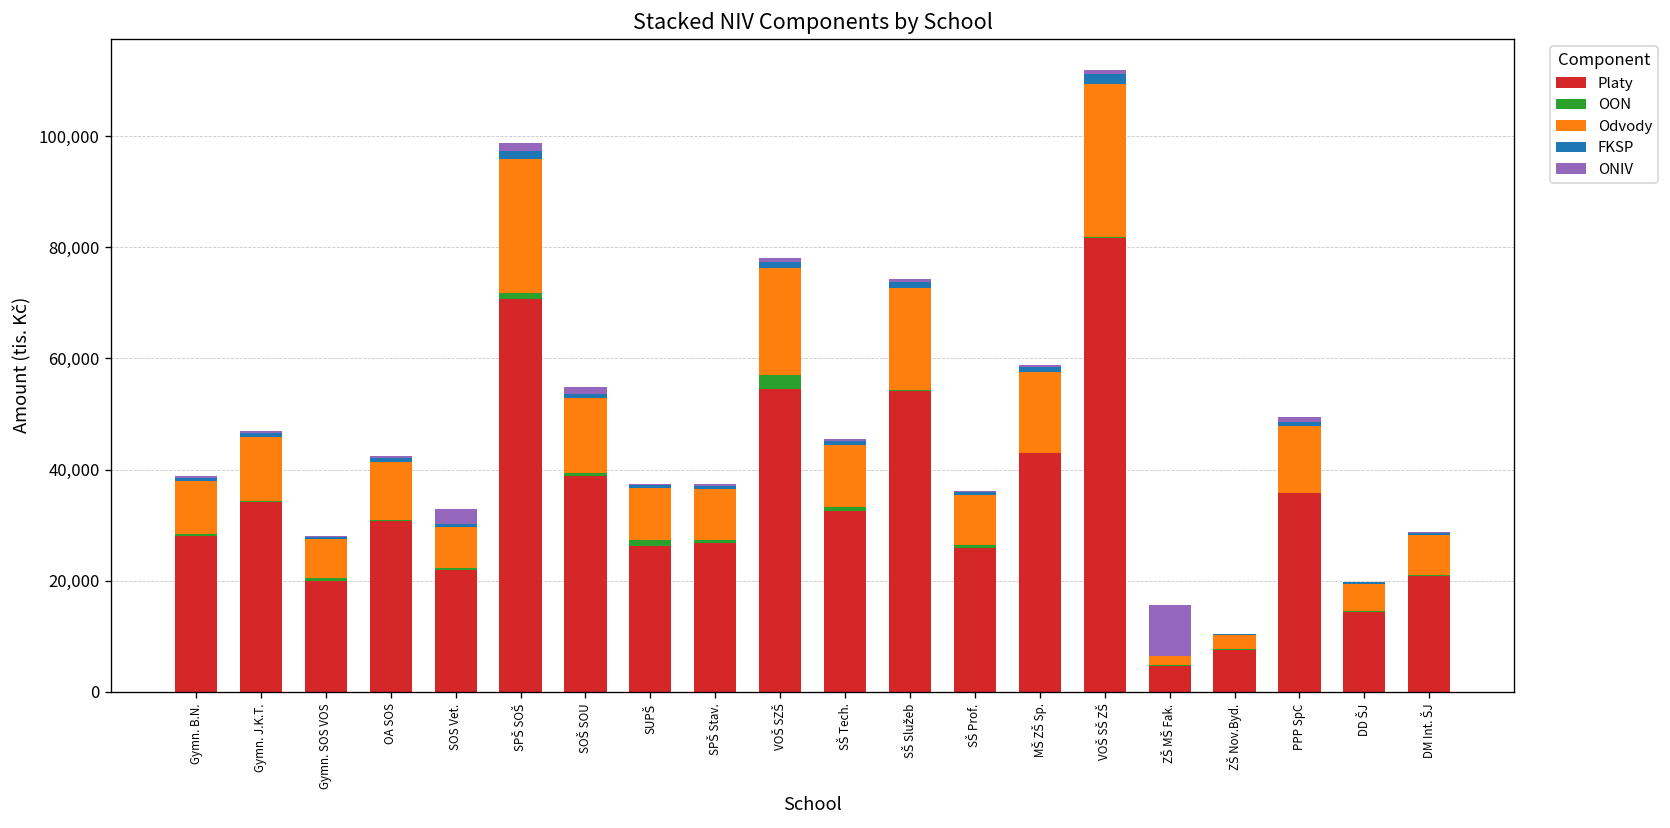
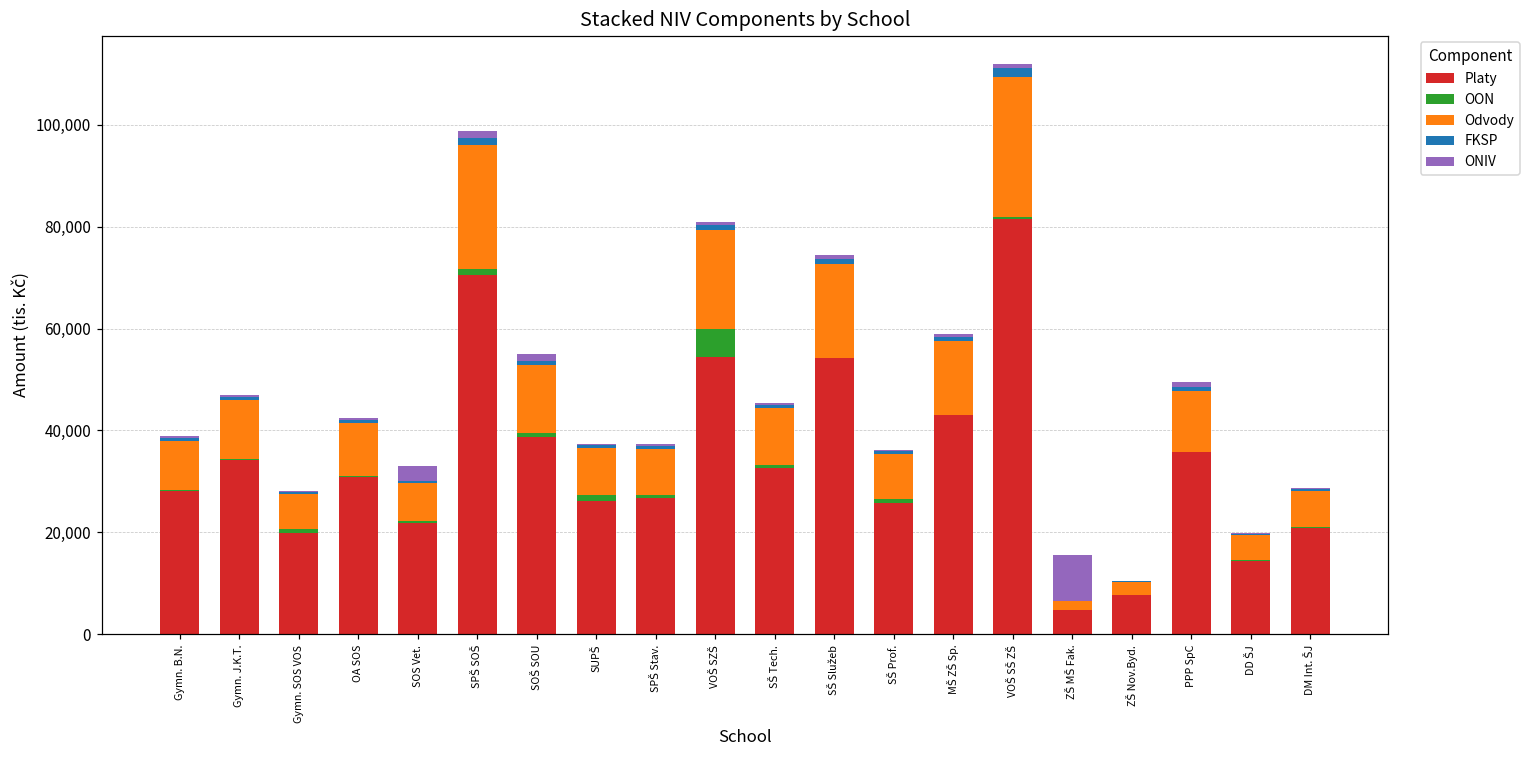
OON, VOŠ SZŠ: 3,000 -> 6,000
